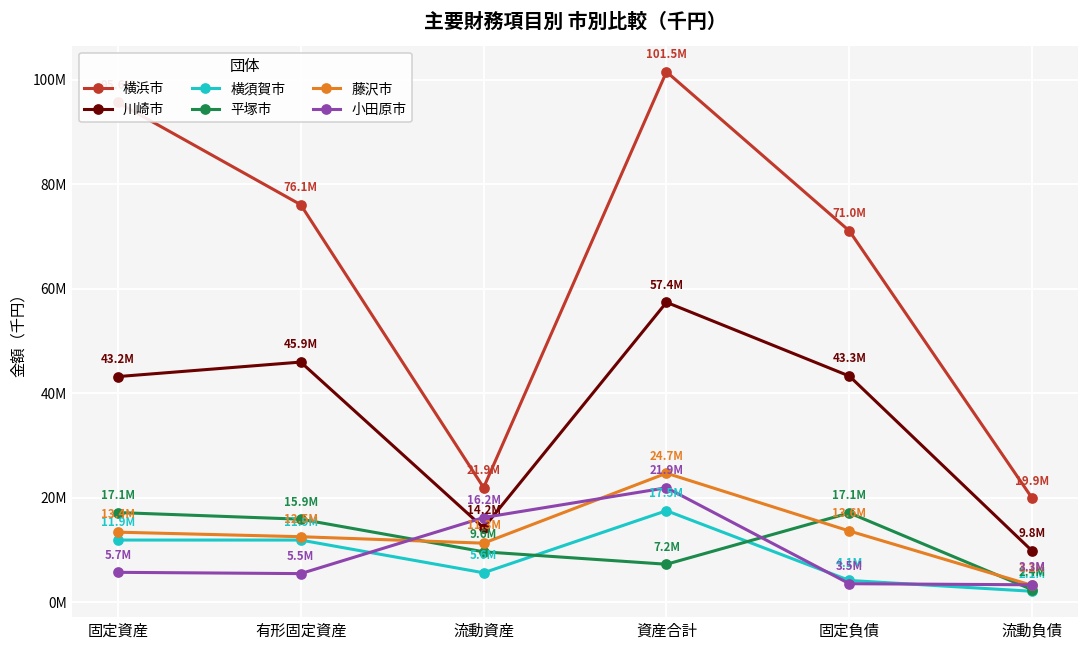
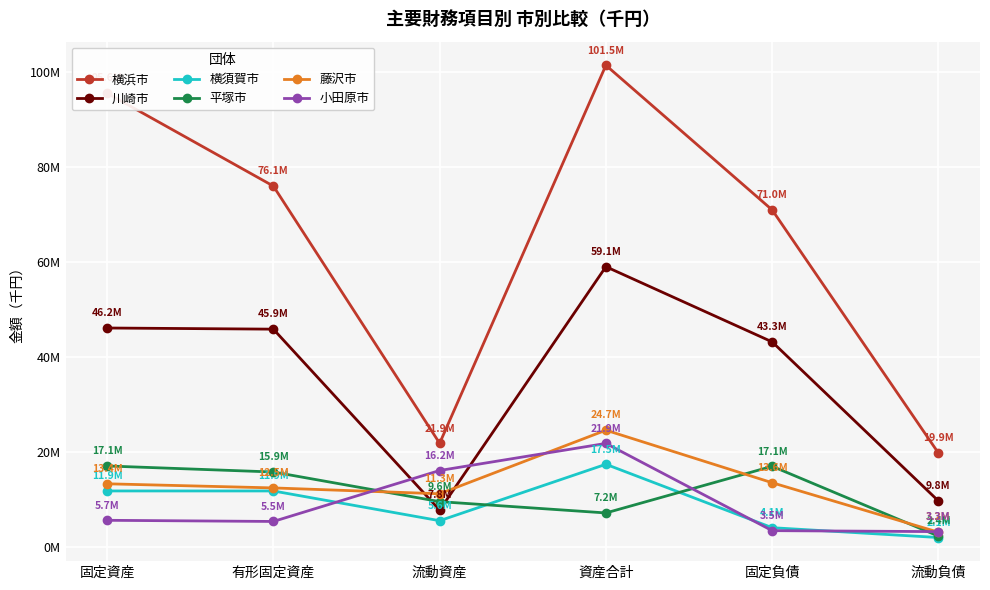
川崎市, 固定資産: 43.2M -> 46.2M
川崎市, 流動資産: 14.2M -> 7.8M
川崎市, 資産合計: 57.4M -> 59.1M
